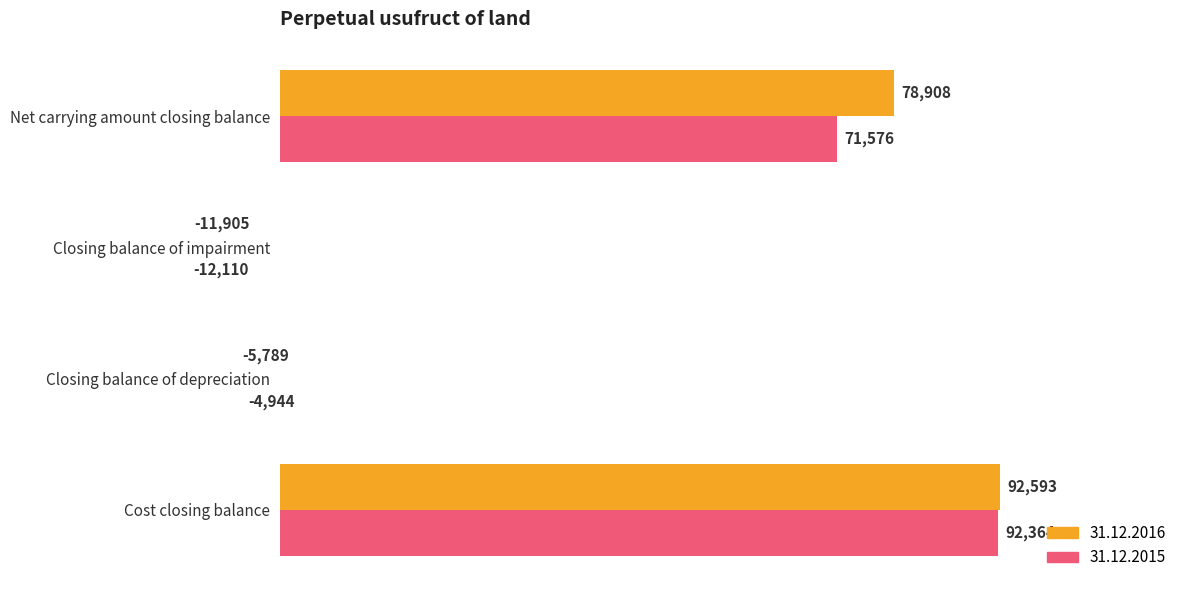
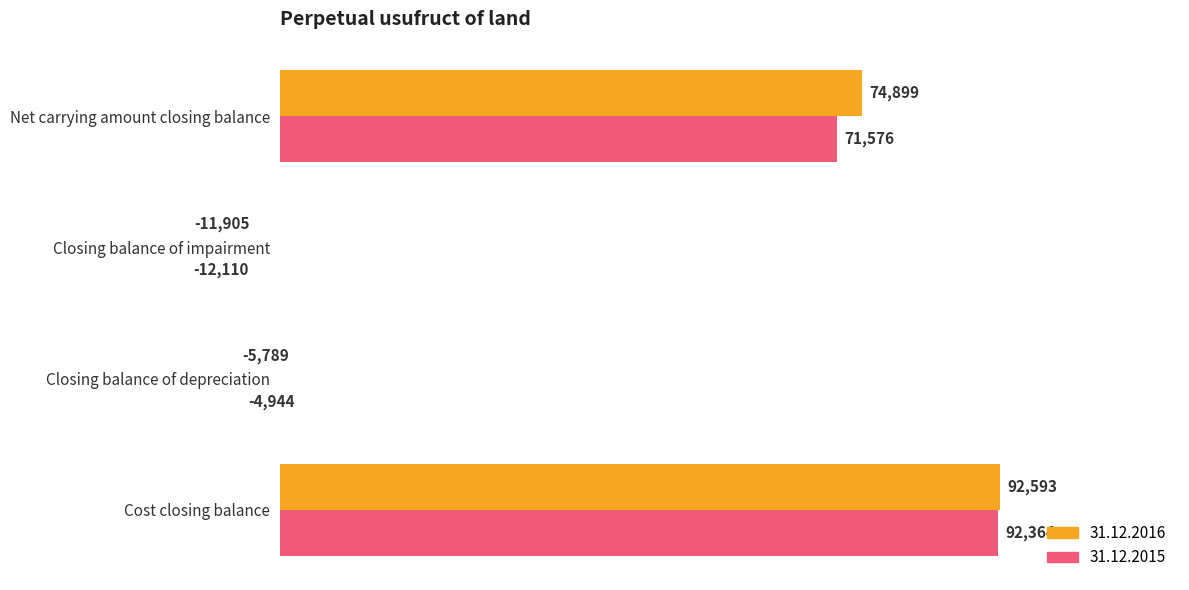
31.12.2016, Net carrying amount closing balance: 78,908 -> 74,899
